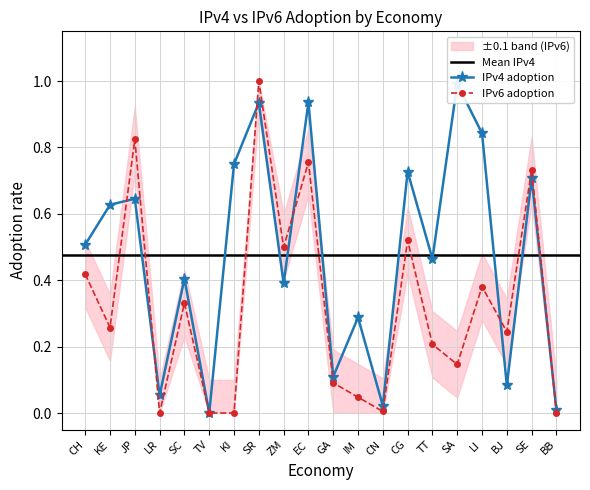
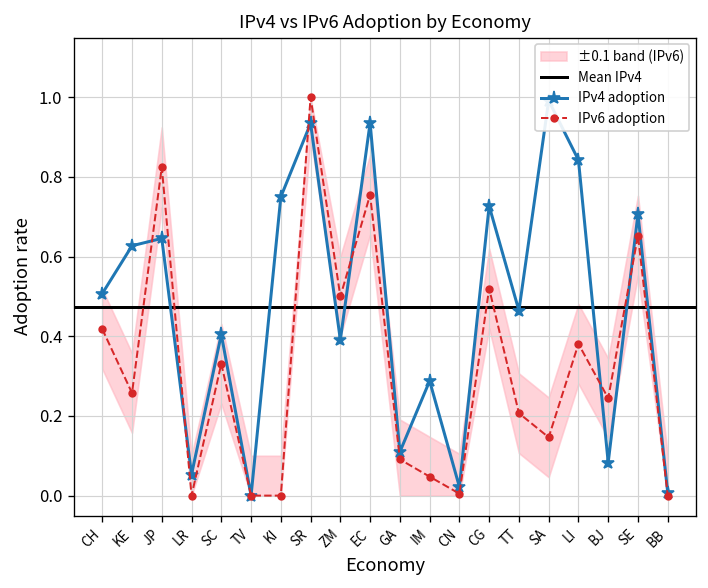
IPv6 adoption, SE: 0.73 -> 0.65
